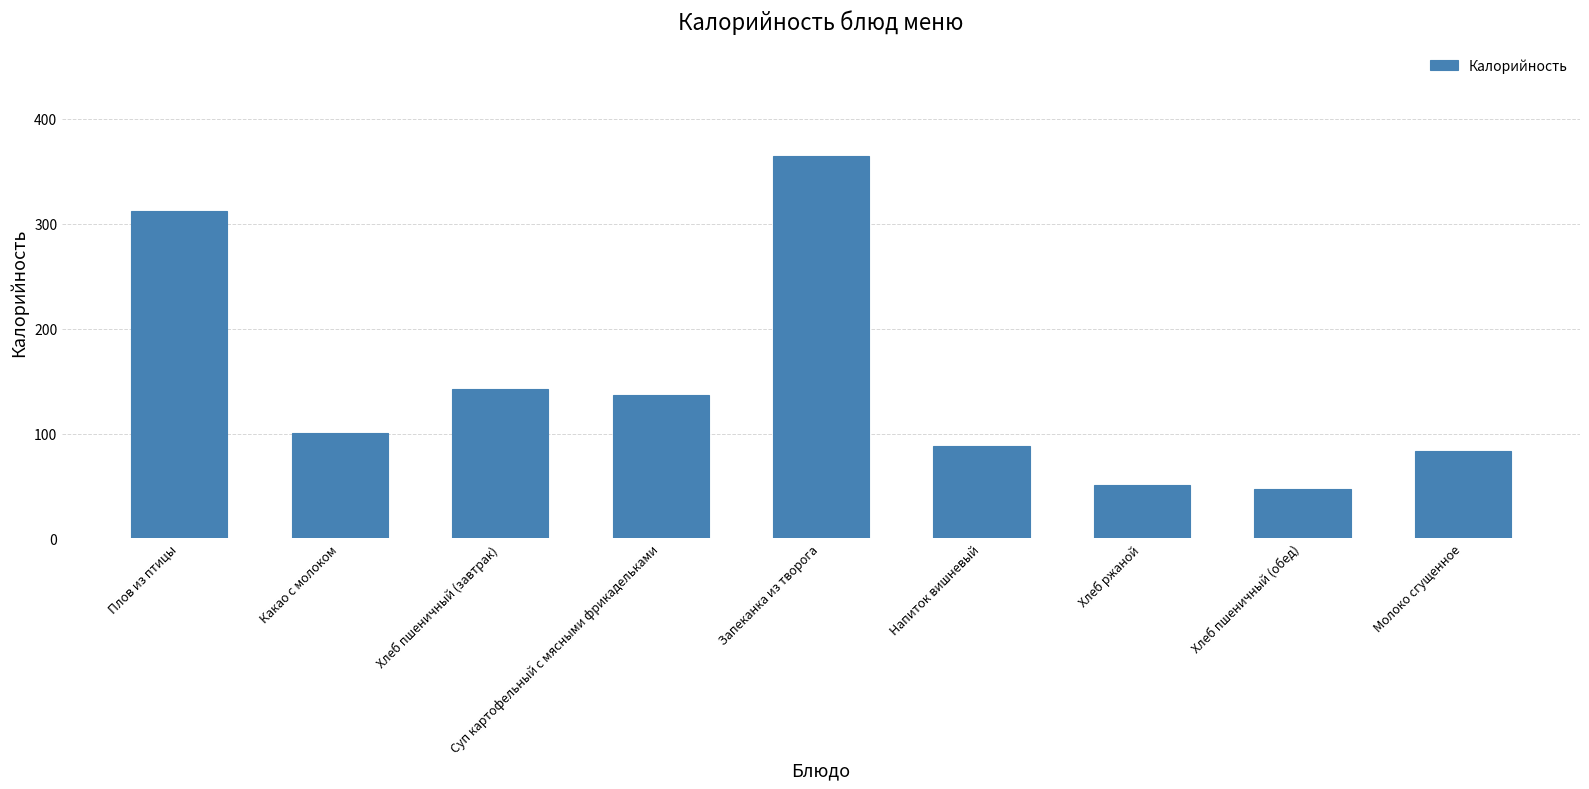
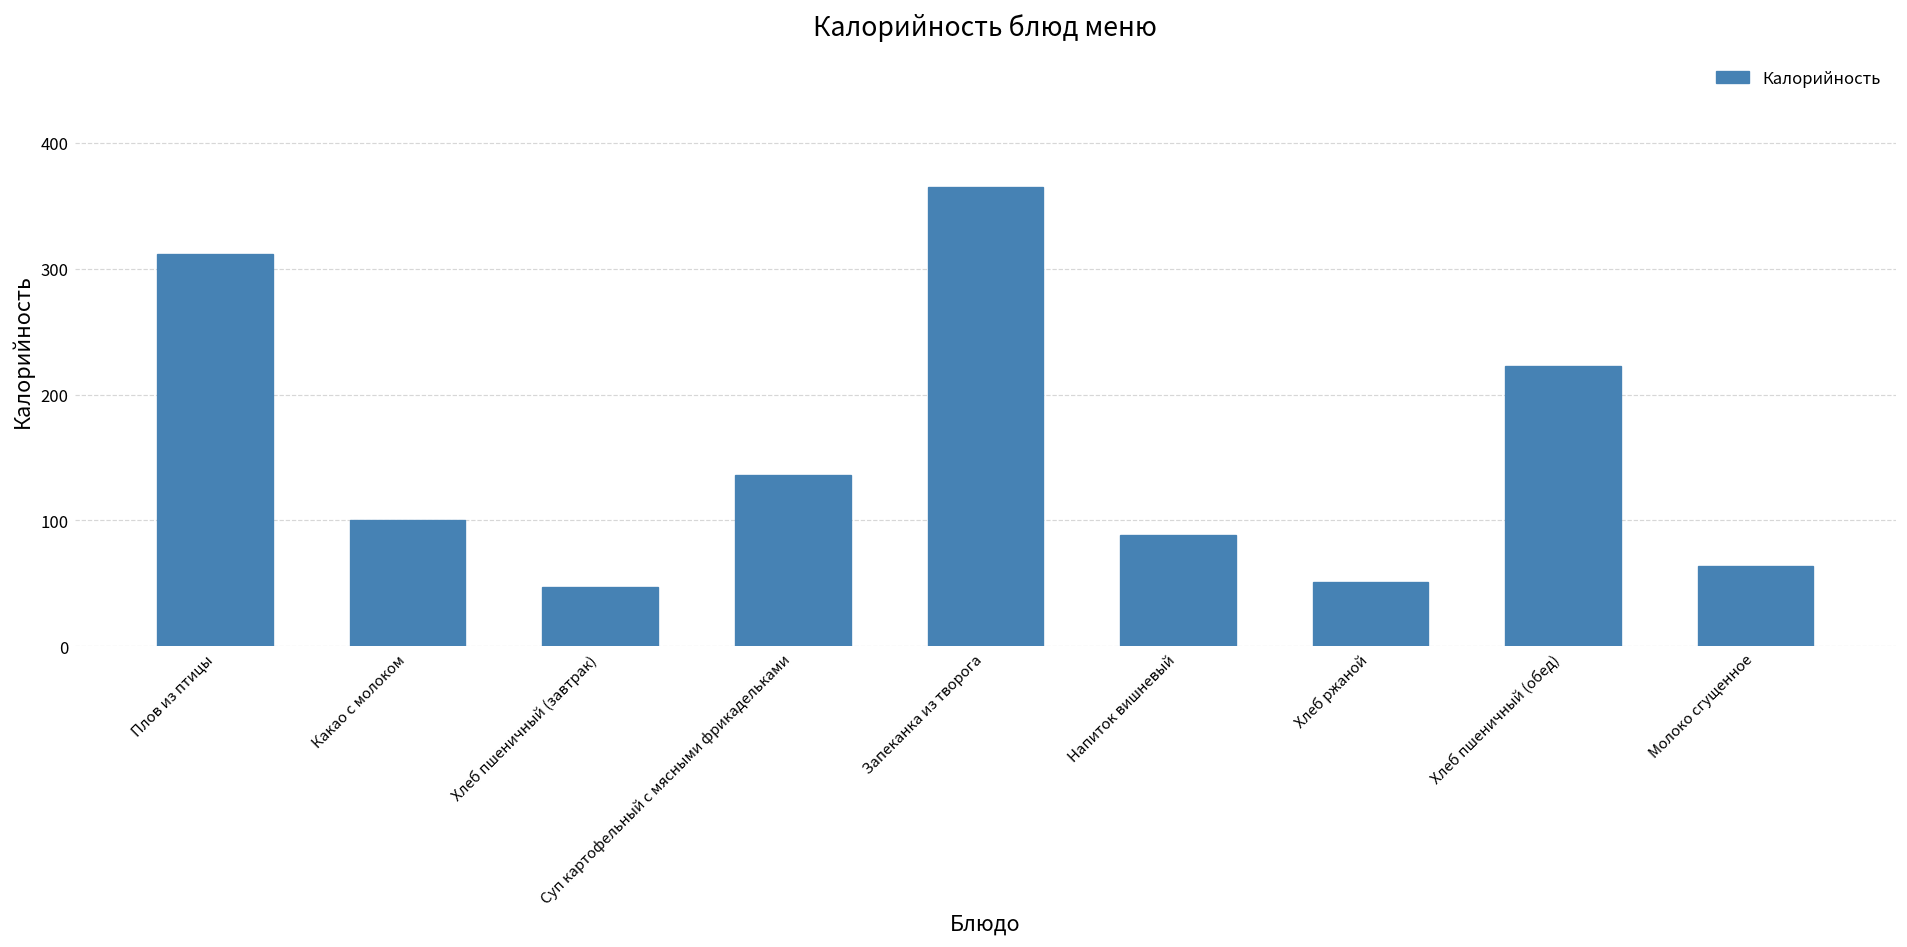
Хлеб пшеничный (завтрак): 142 -> 47
Хлеб пшеничный (обед): 47 -> 223
Молоко сгущенное: 83 -> 64
